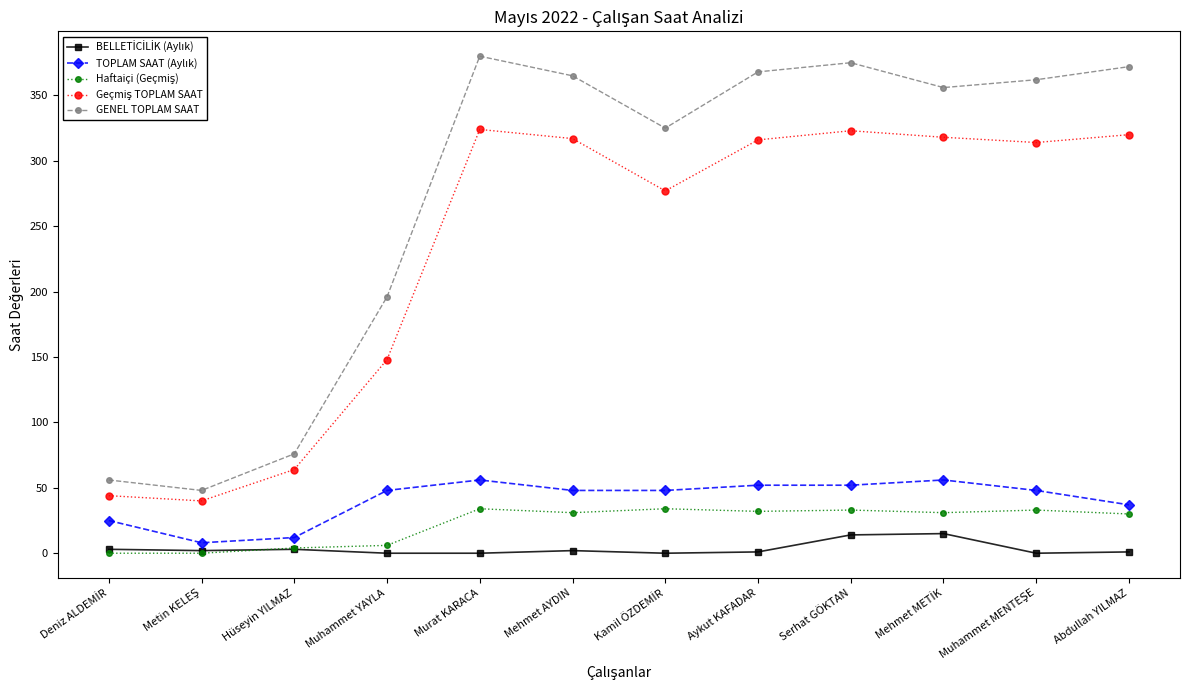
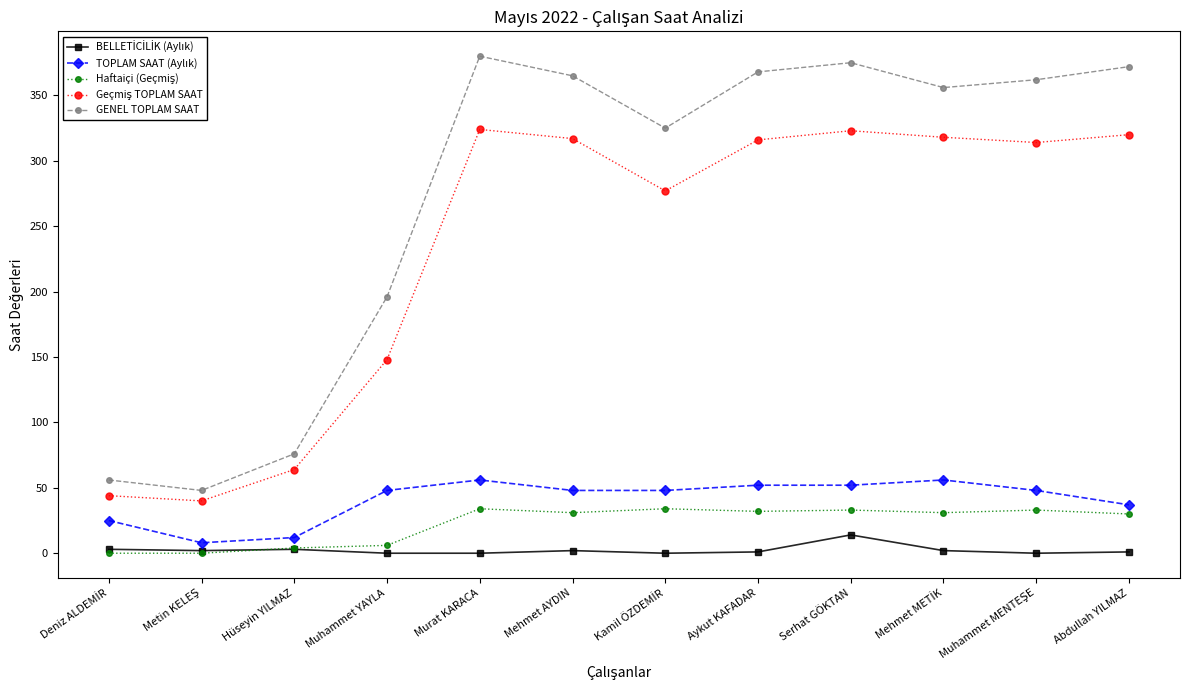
BELLETİCİLİK (Aylık), Mehmet METİK: 15 -> 2
